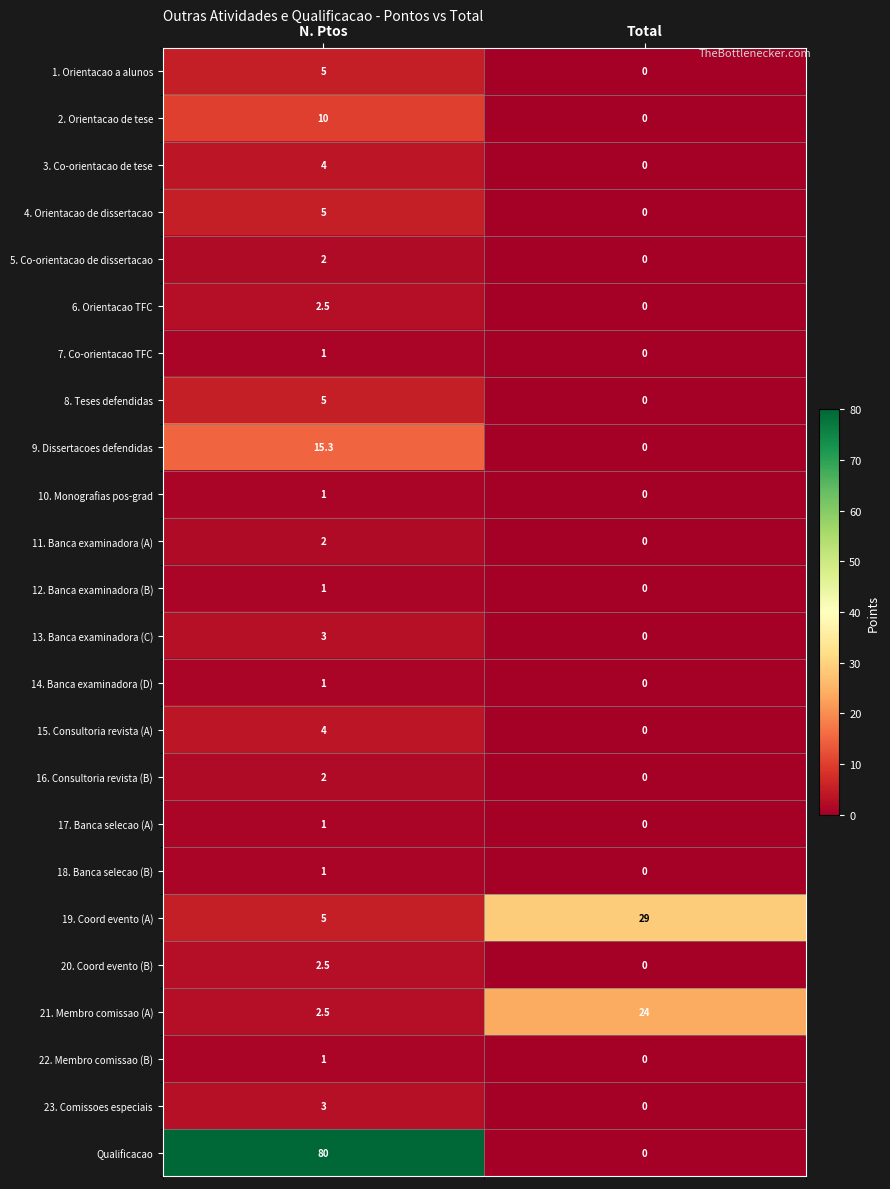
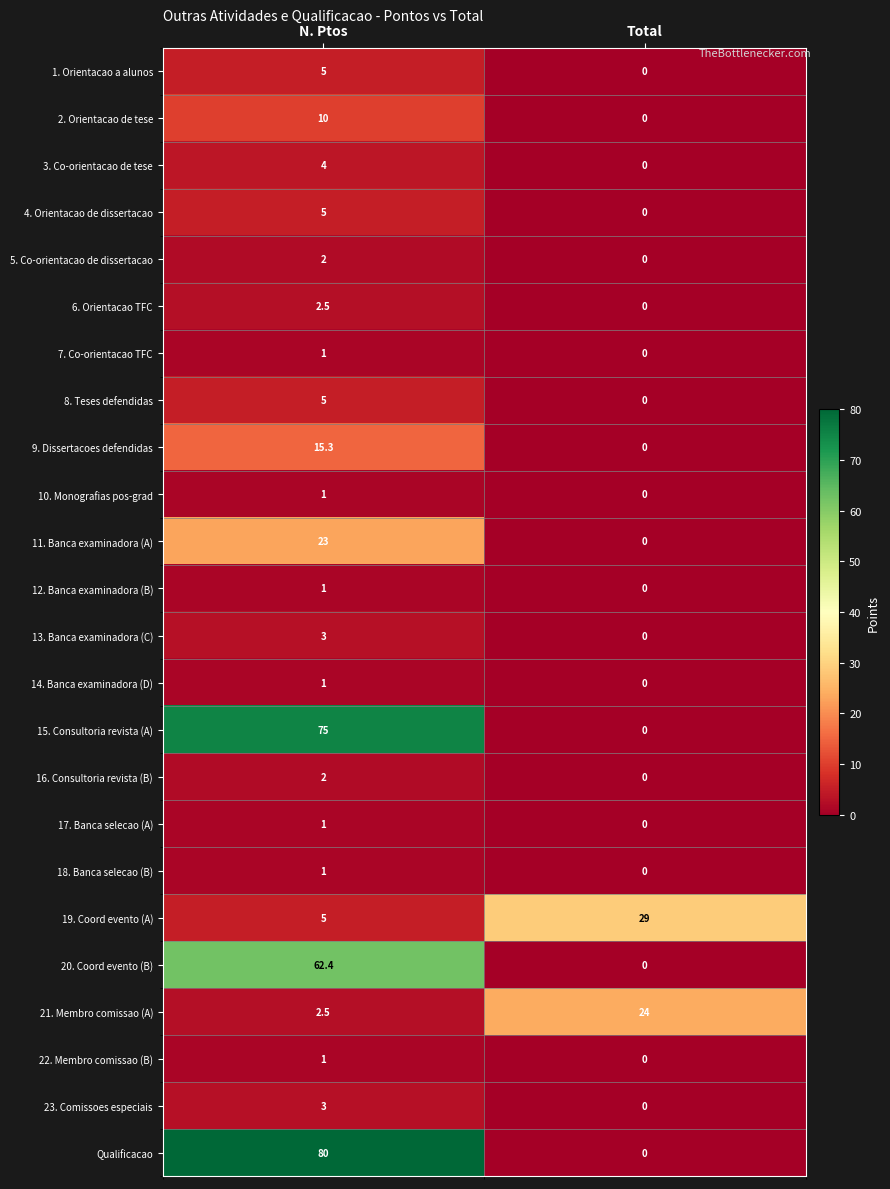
11. Banca examinadora (A), N. Ptos: 2 -> 23
15. Consultoria revista (A), N. Ptos: 4 -> 75
20. Coord evento (B), N. Ptos: 2.5 -> 62.4
